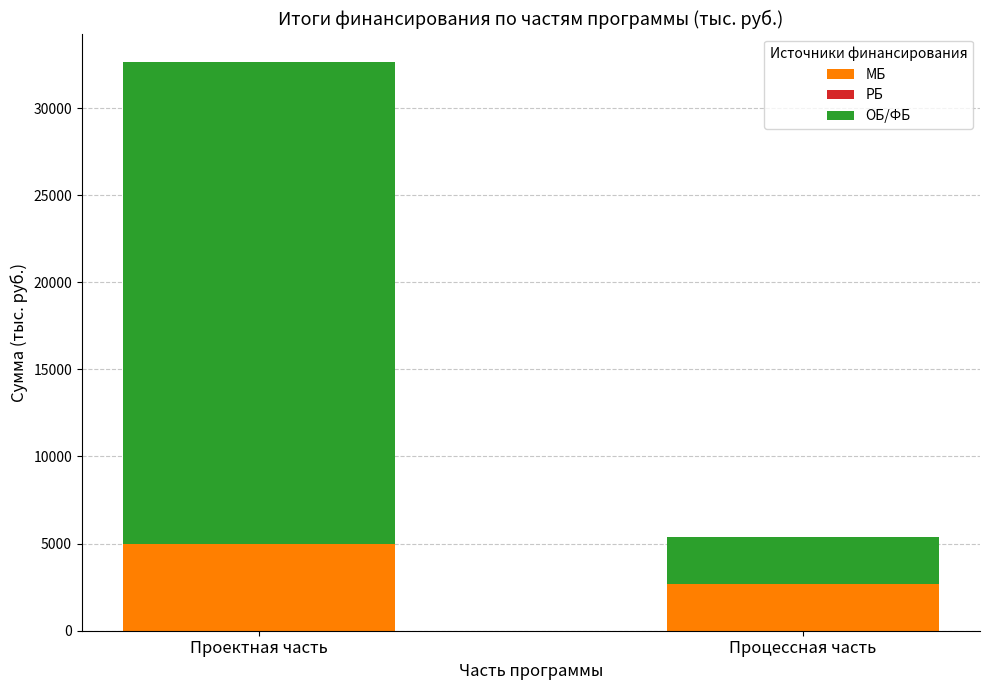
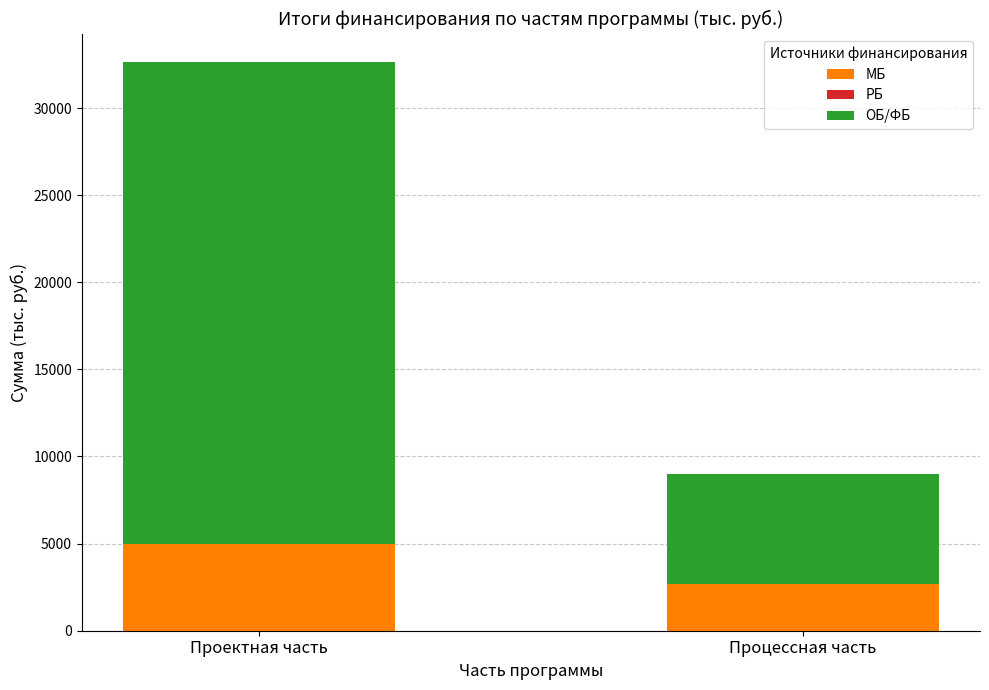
ОБ/ФБ, Процессная часть: 2700 -> 6300
